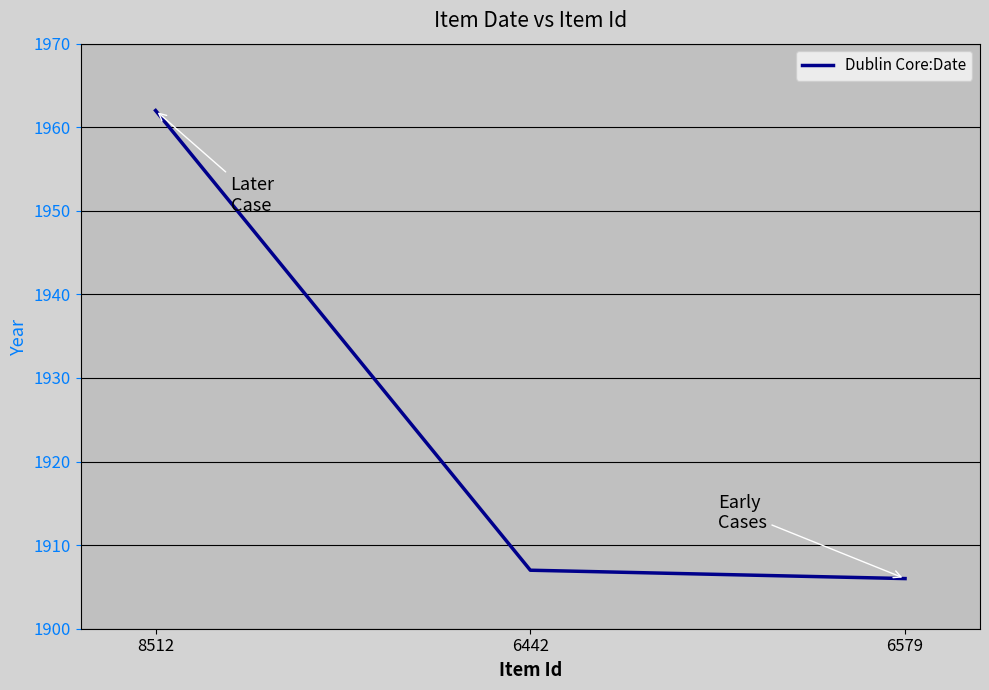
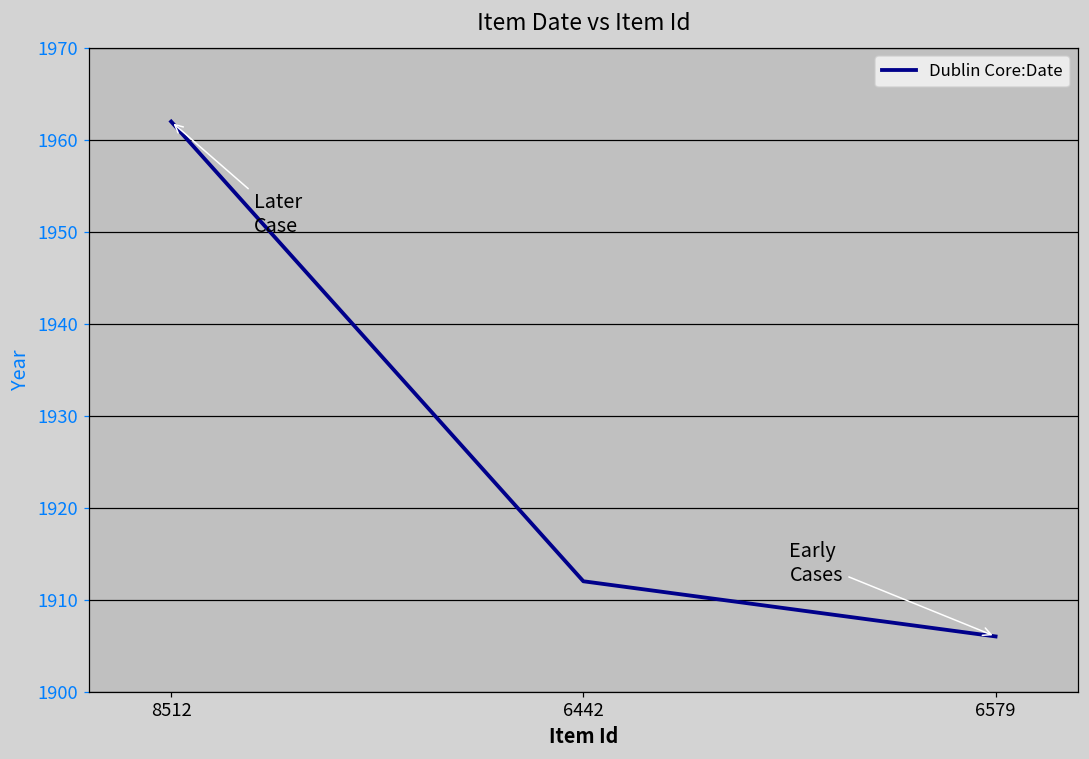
6442: 1907 -> 1912
